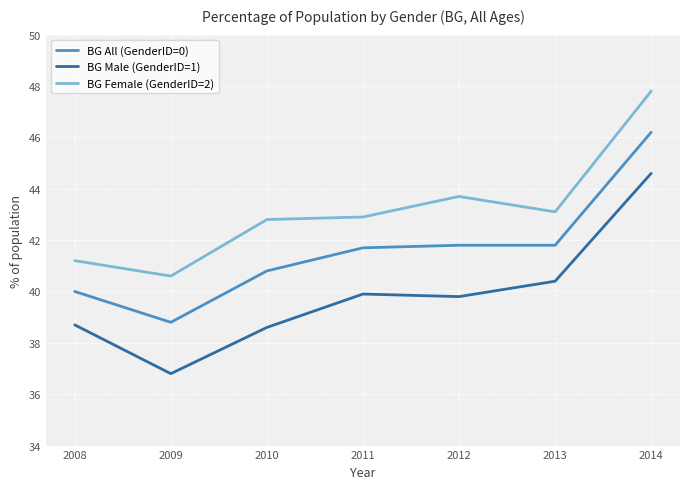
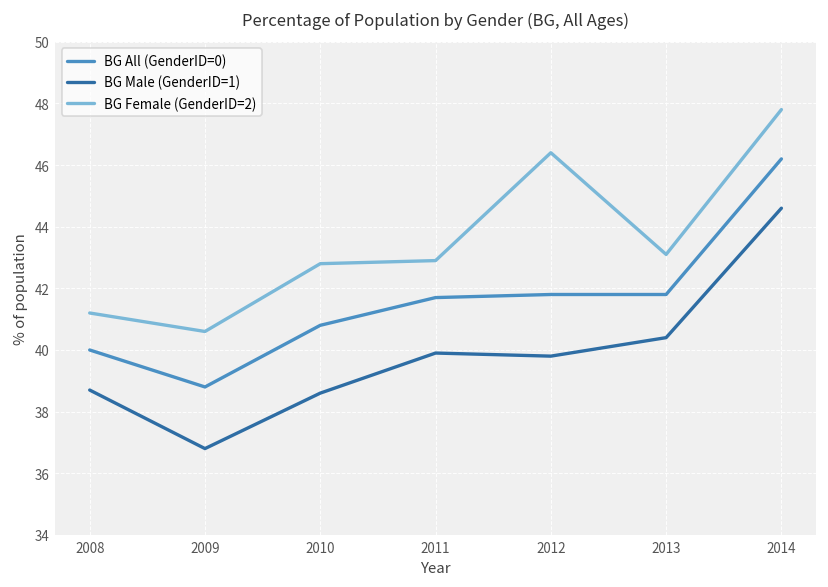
BG Female (GenderID=2), 2012: 43.7 -> 46.4
